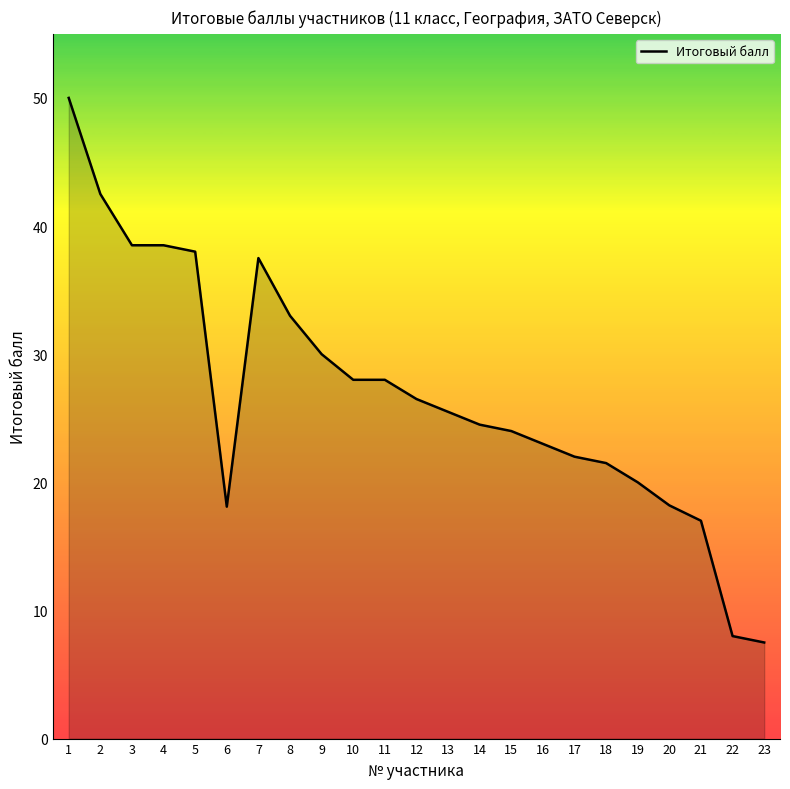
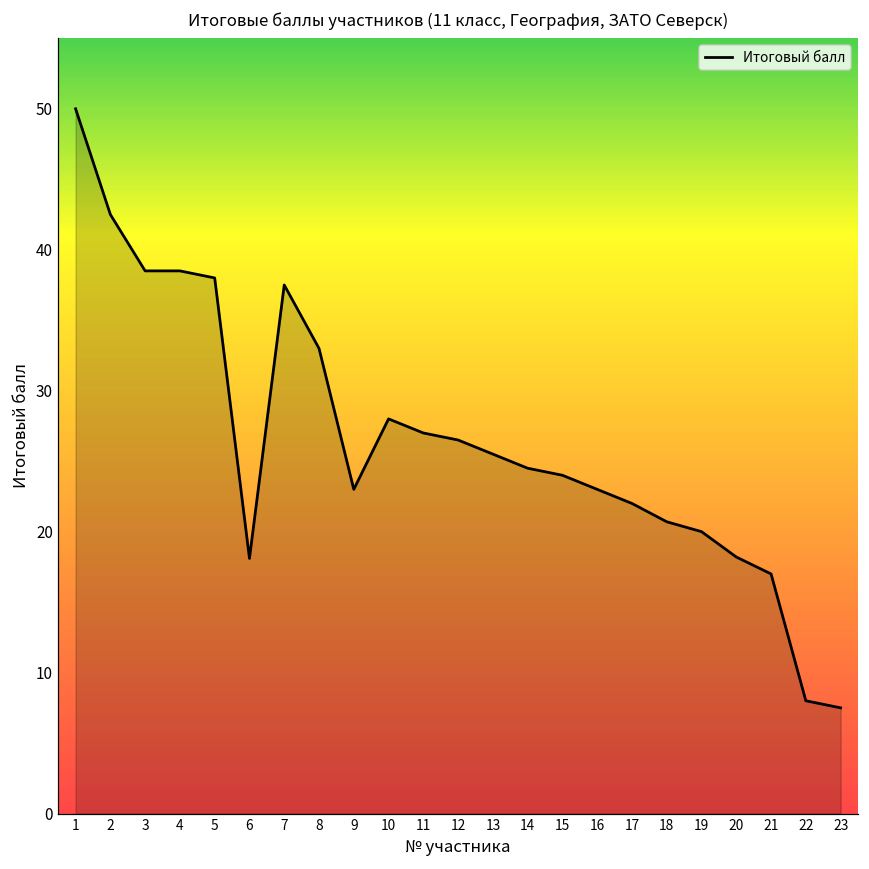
9: 30 -> 23
11: 28 -> 27
18: 21.5 -> 20.7
